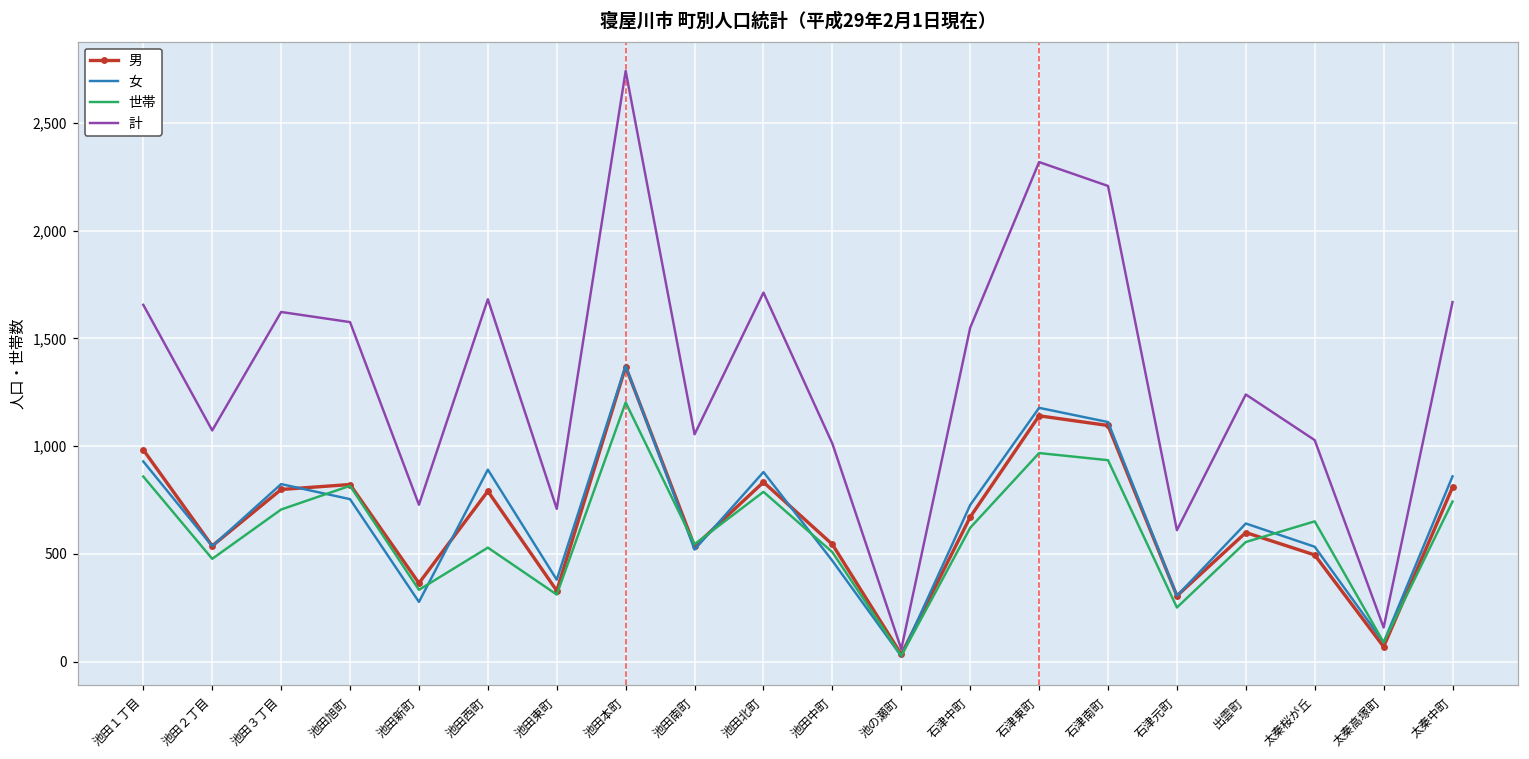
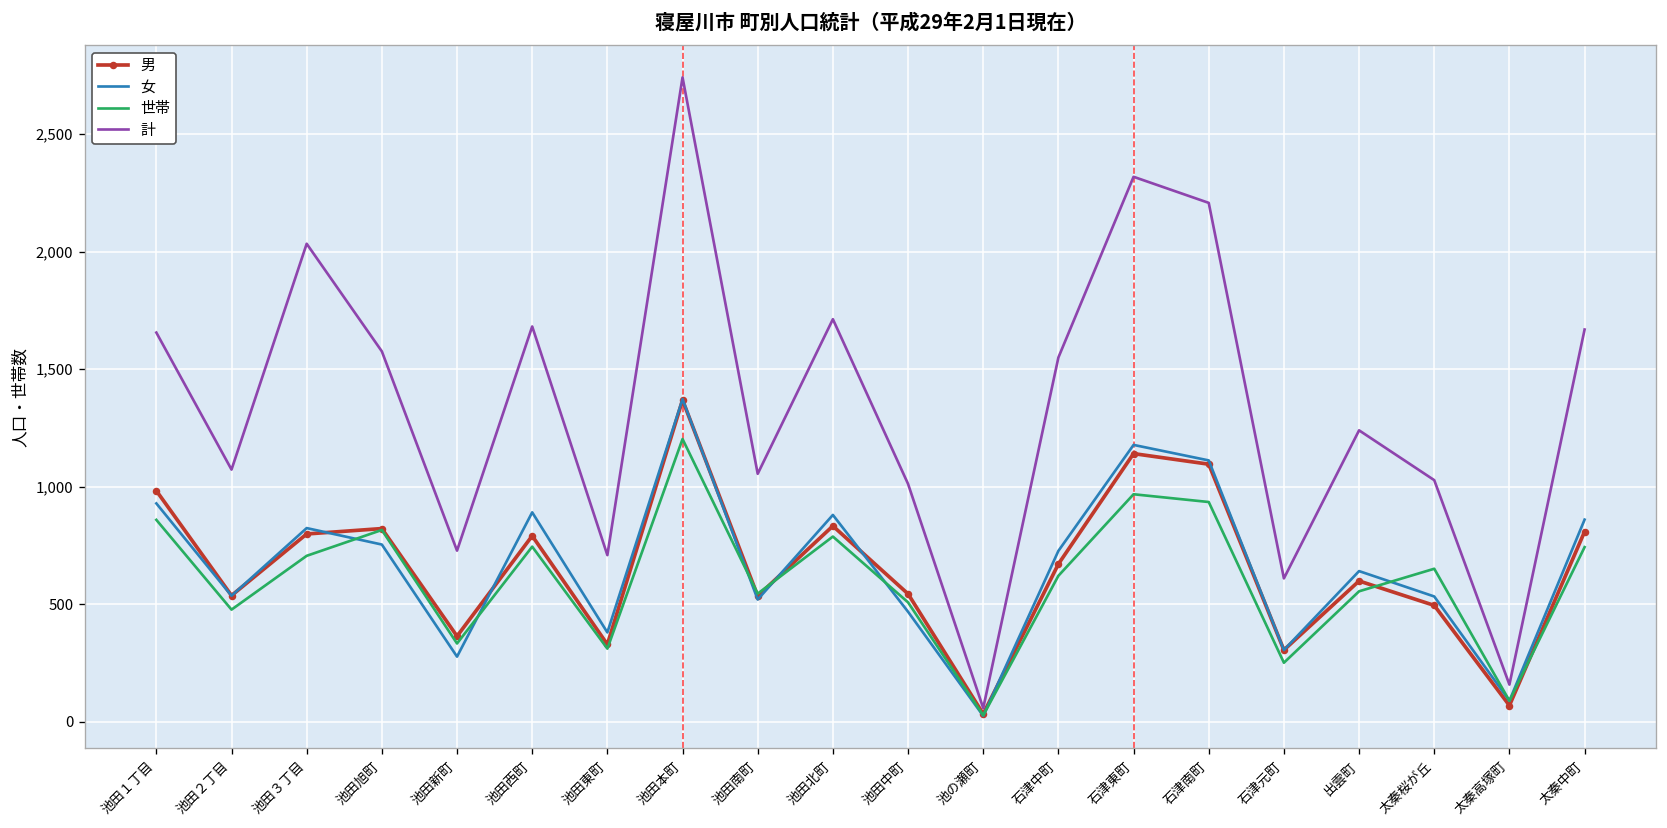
計, 池田３丁目: 1,620 -> 2,030
世帯, 池田西町: 530 -> 750
